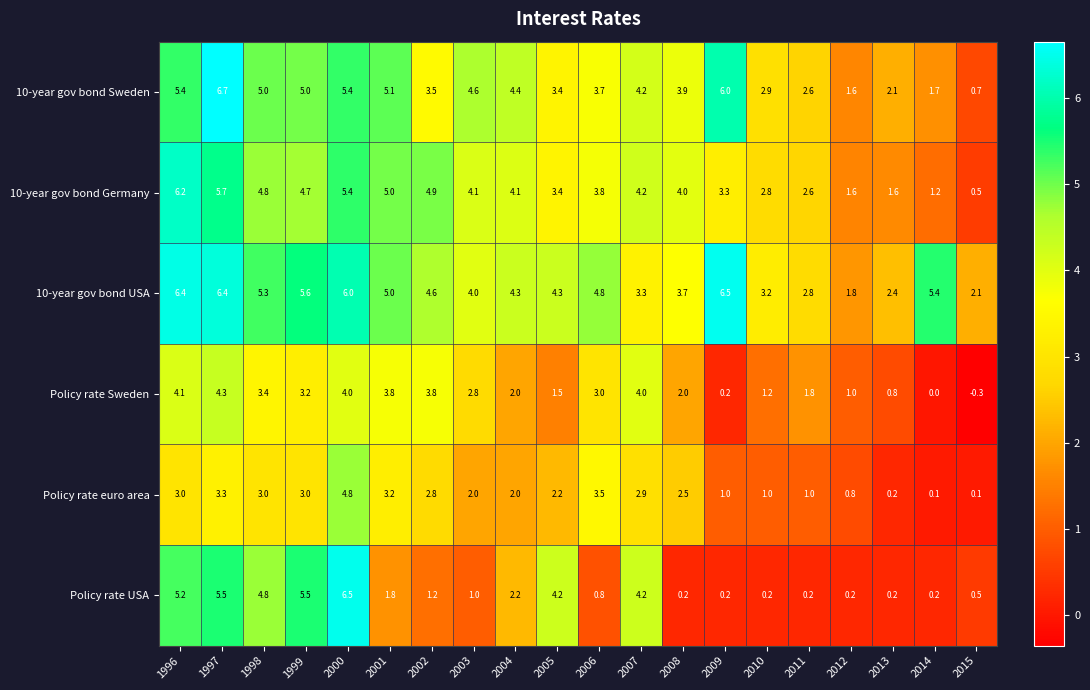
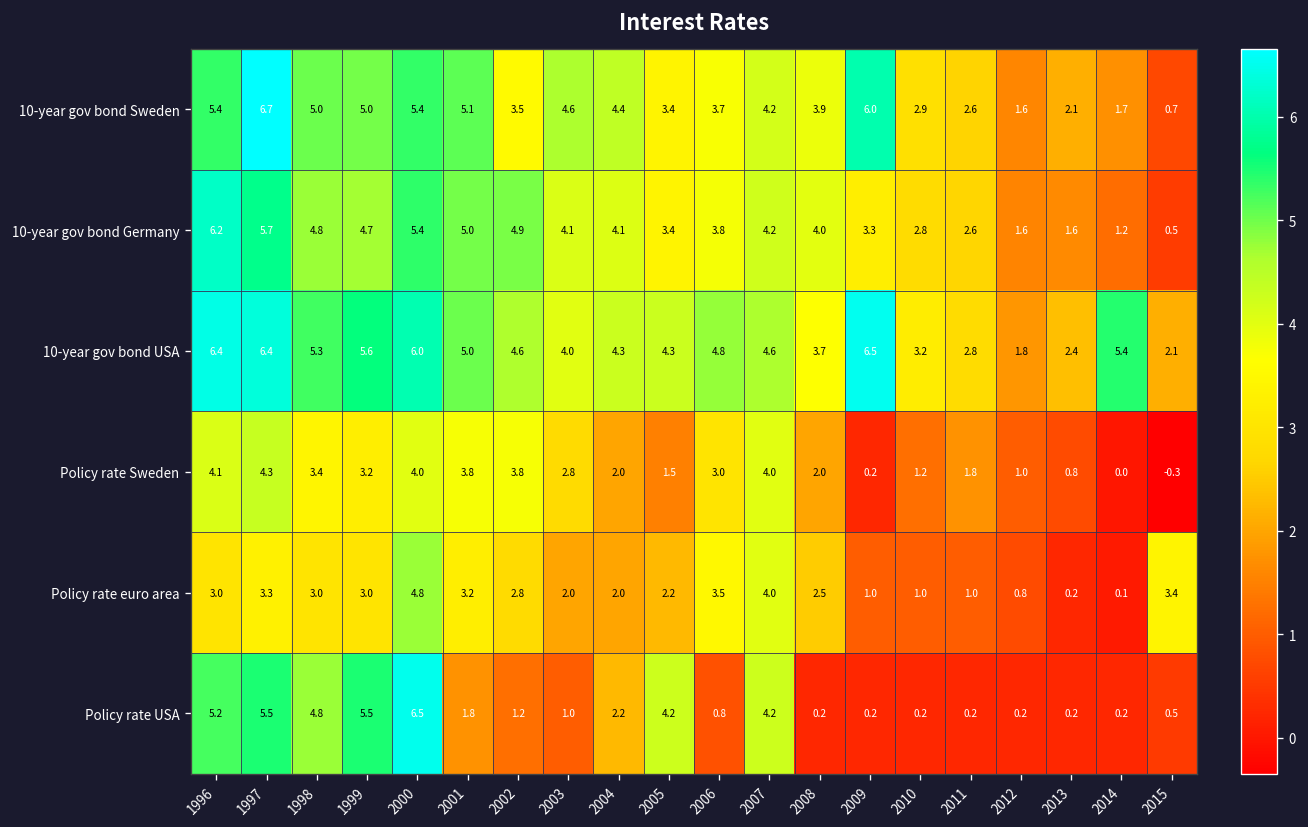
10-year gov bond USA, 2007: 3.3 -> 4.6
Policy rate euro area, 2007: 2.9 -> 4.0
Policy rate euro area, 2015: 0.1 -> 3.4
